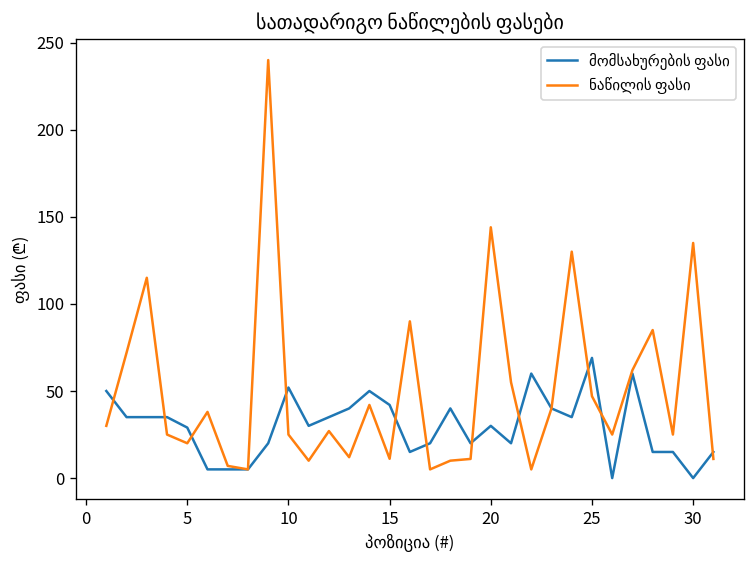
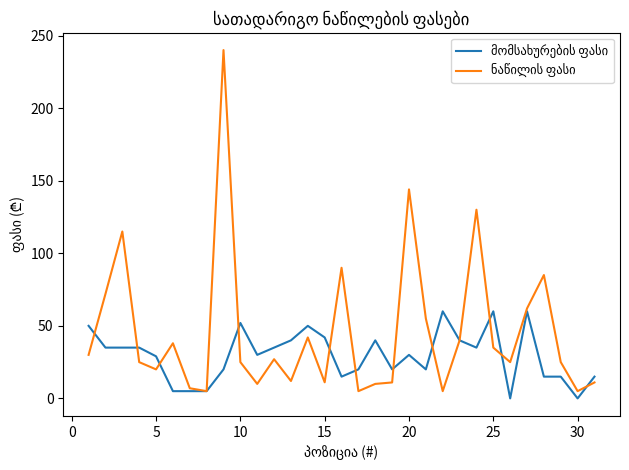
მომსახურების ფასი, 25: 69 -> 60
ნაწილის ფასი, 25: 47 -> 35
ნაწილის ფასი, 30: 135 -> 5
